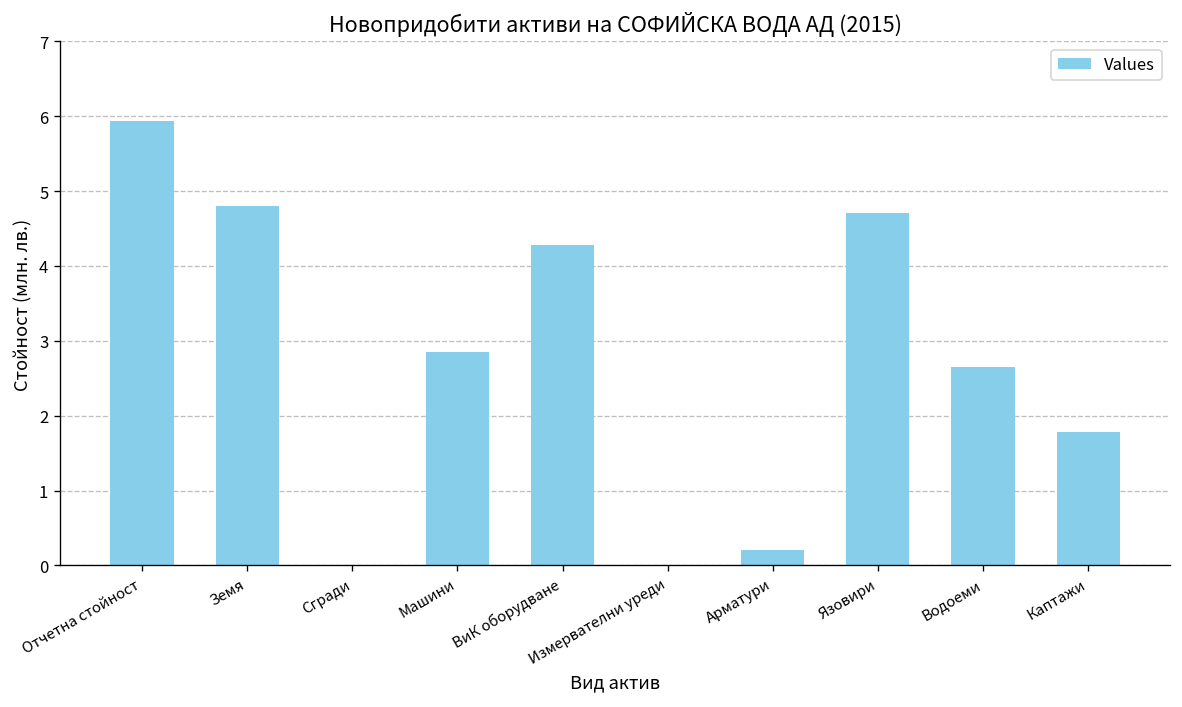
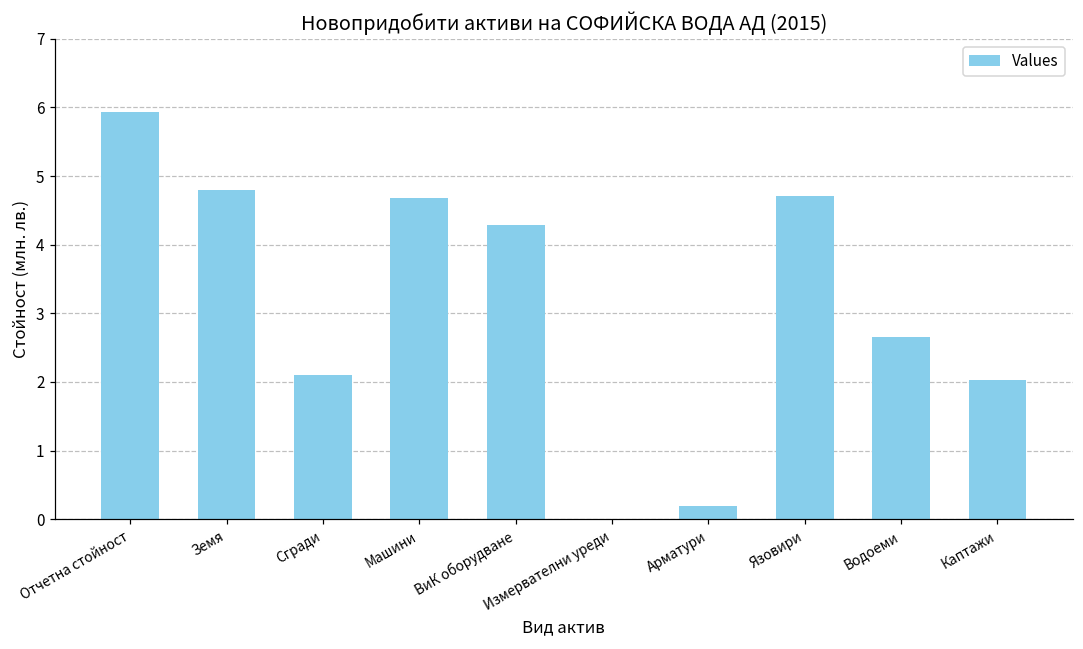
Сгради: 0.0 -> 2.1
Машини: 2.8 -> 4.7
Каптажи: 1.8 -> 2.0
